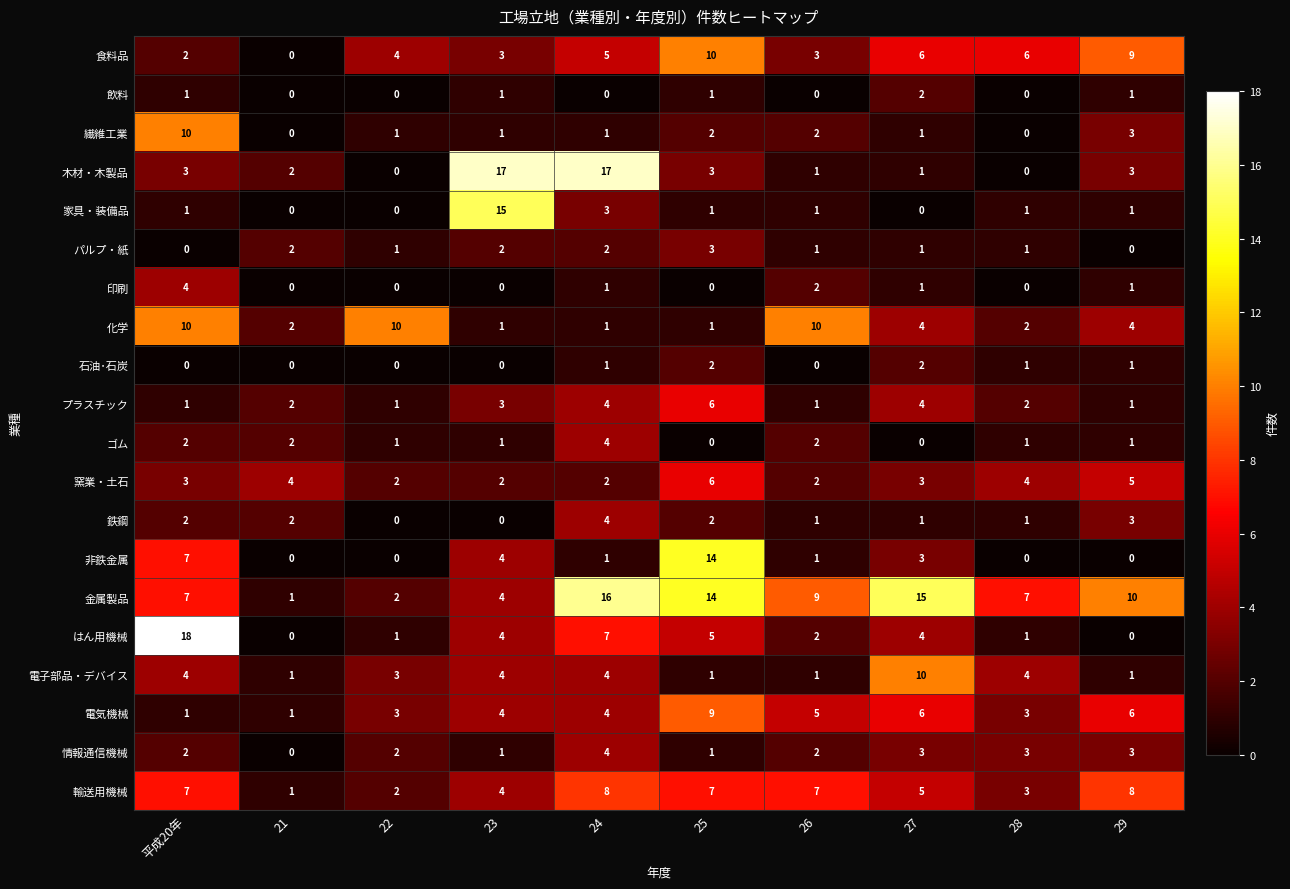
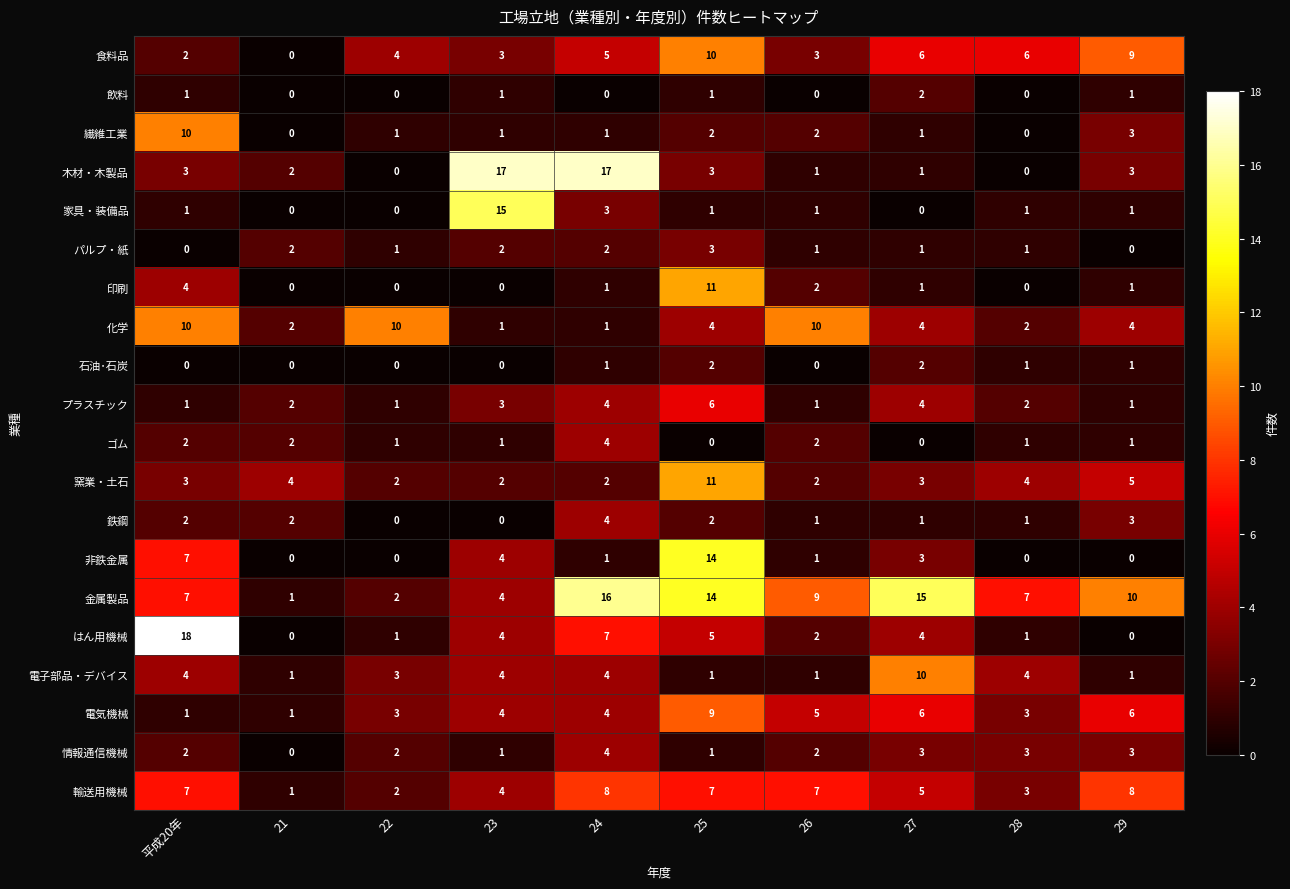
印刷, 25: 0 -> 11
化学, 25: 1 -> 4
窯業・土石, 25: 6 -> 11
